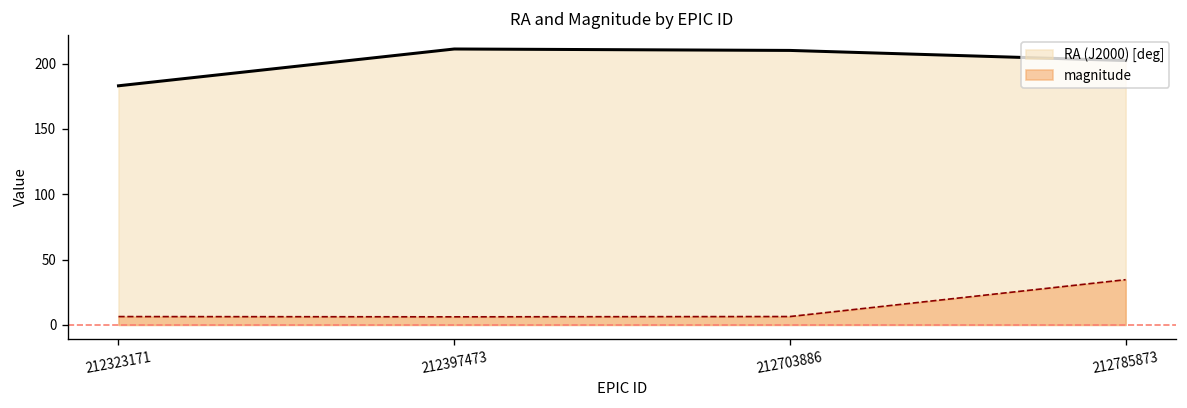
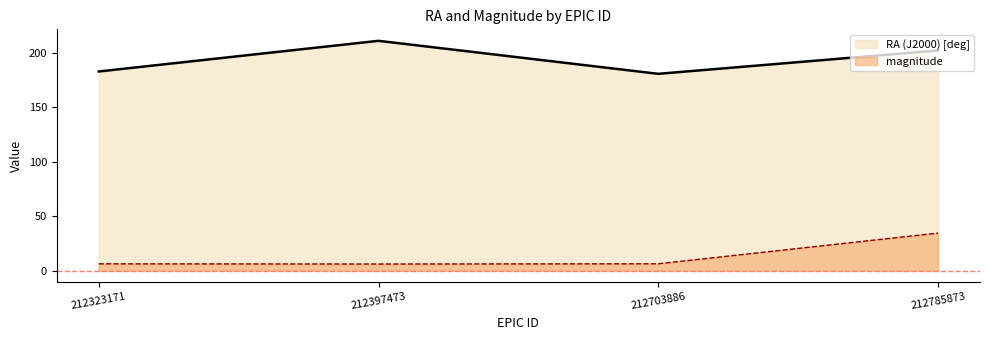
RA (J2000) [deg], 212703886: 210 -> 181
